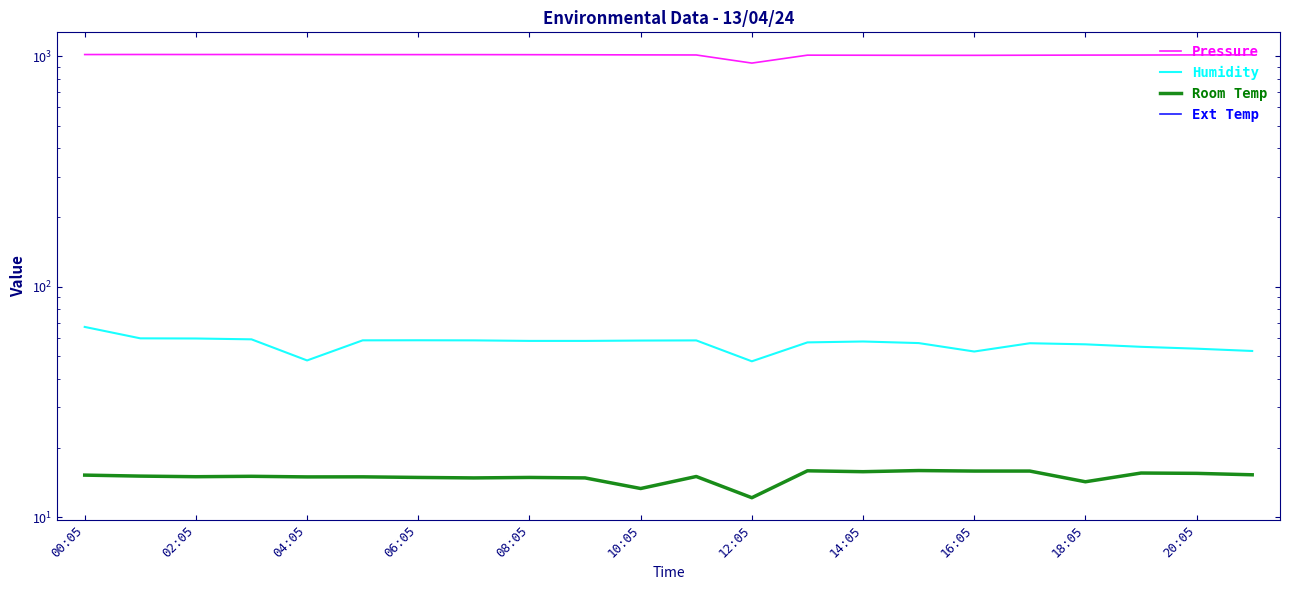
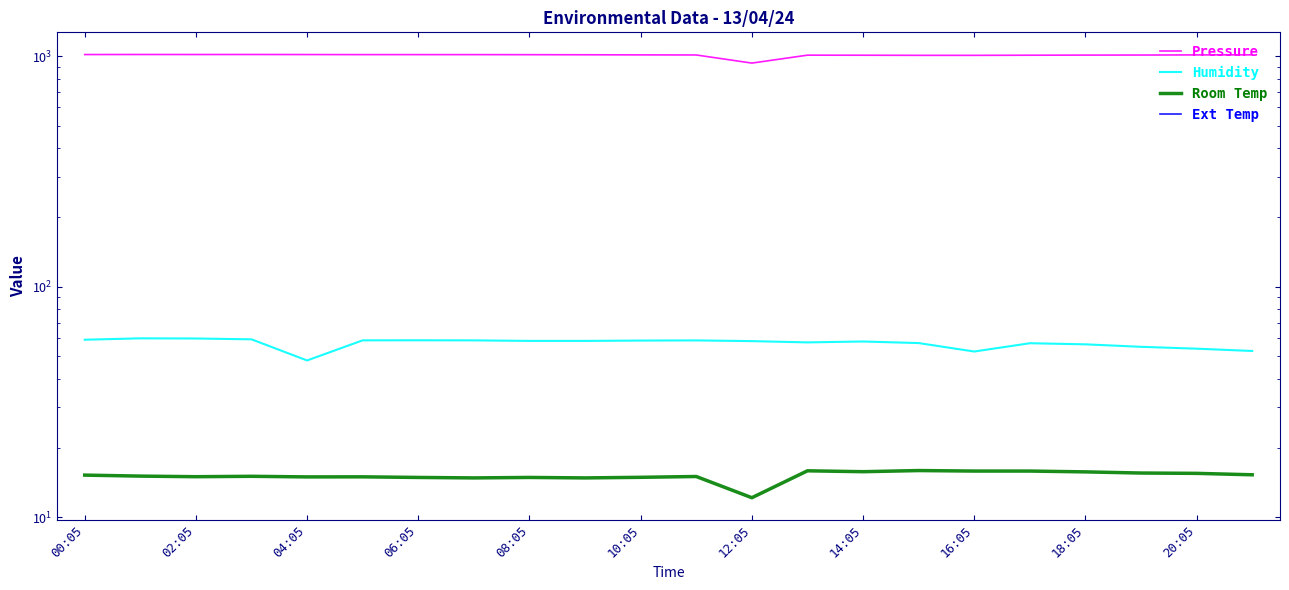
Humidity, 00:05: 67 -> 59
Room Temp, 10:05: 13 -> 15
Humidity, 12:05: 48 -> 58
Room Temp, 18:05: 14 -> 16
